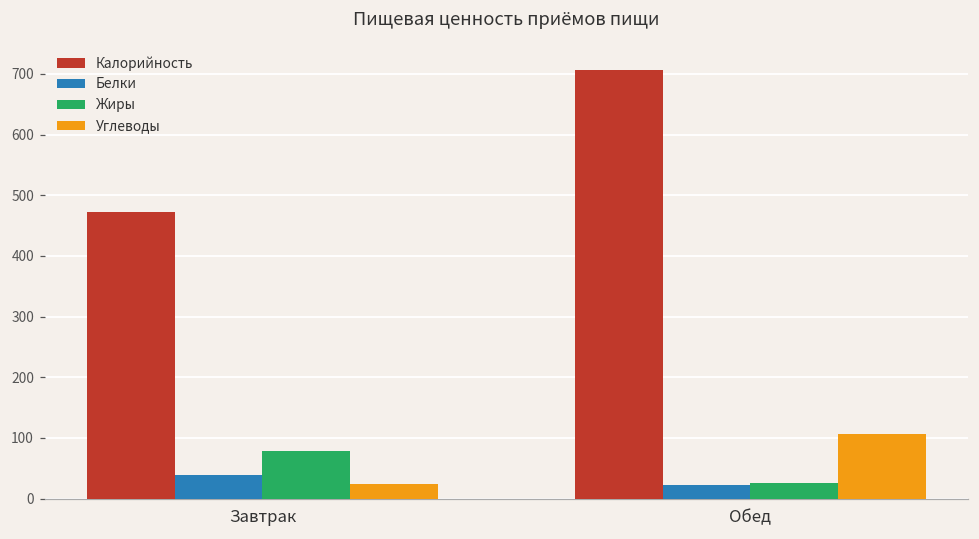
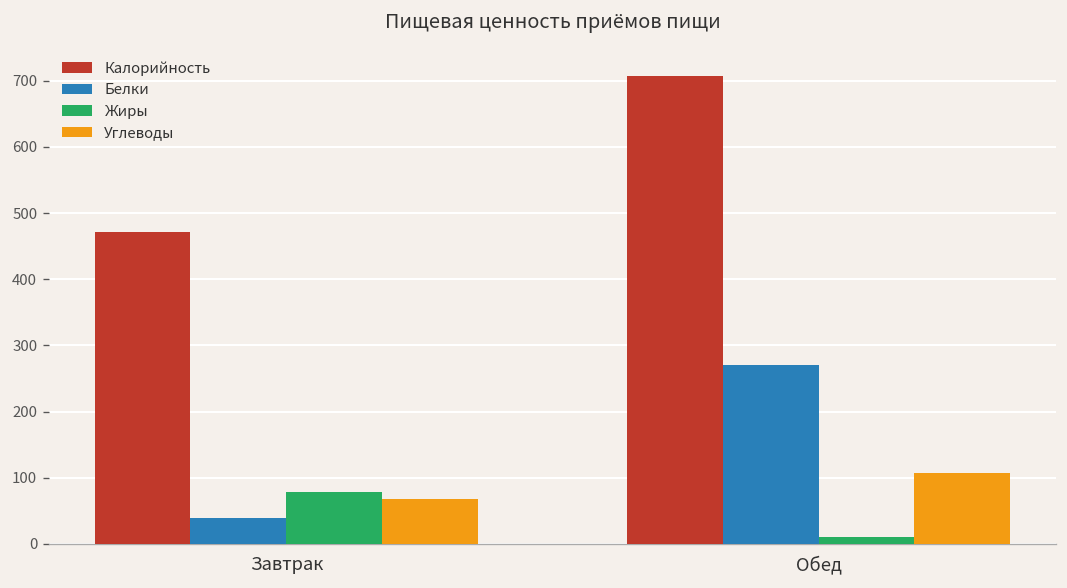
Углеводы, Завтрак: 20 -> 70
Белки, Обед: 20 -> 270
Жиры, Обед: 30 -> 10
